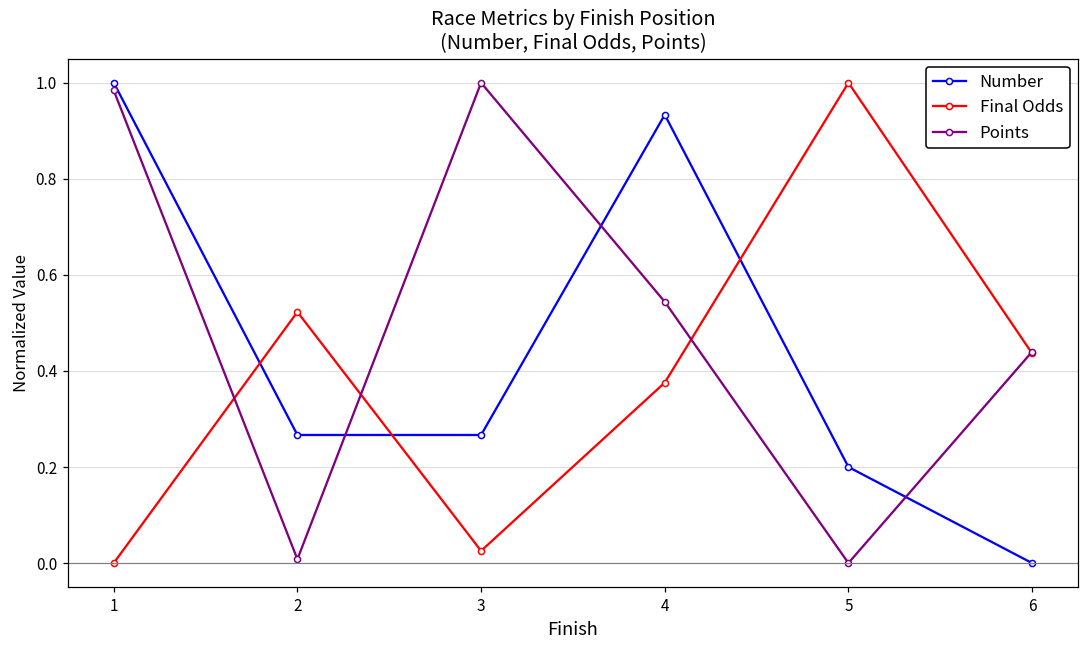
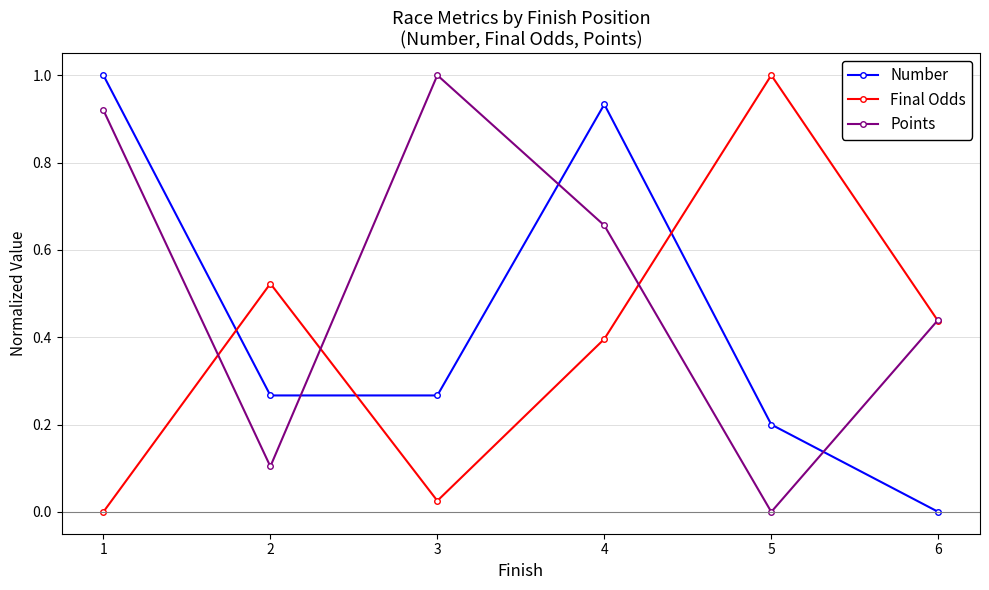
Points, 1: 0.98 -> 0.92
Points, 2: 0.01 -> 0.10
Final Odds, 4: 0.38 -> 0.40
Points, 4: 0.54 -> 0.66
